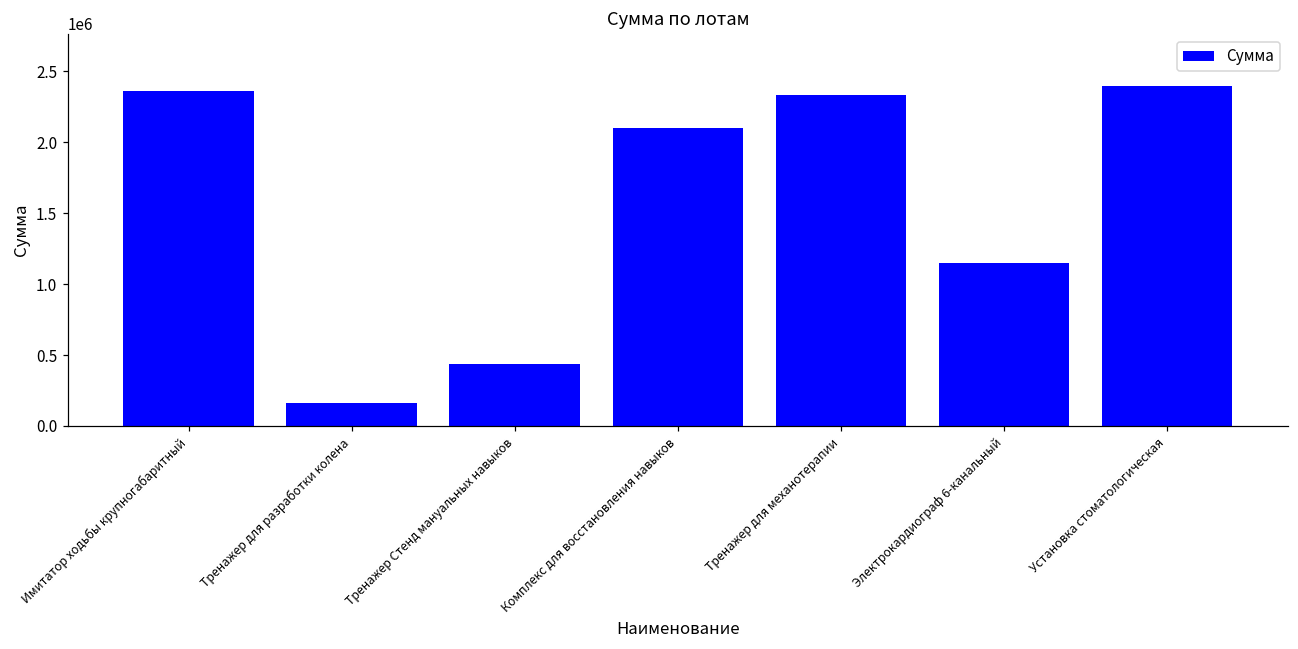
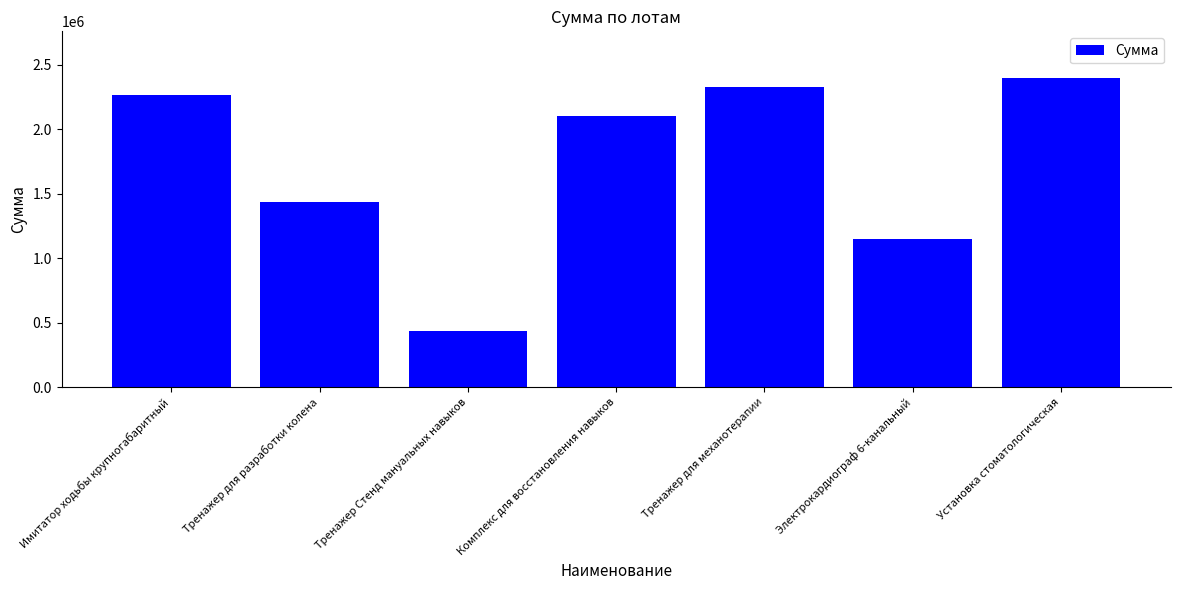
Имитатор ходьбы крупногабаритный: 2360000 -> 2270000
Тренажер для разработки колена: 160000 -> 1440000
